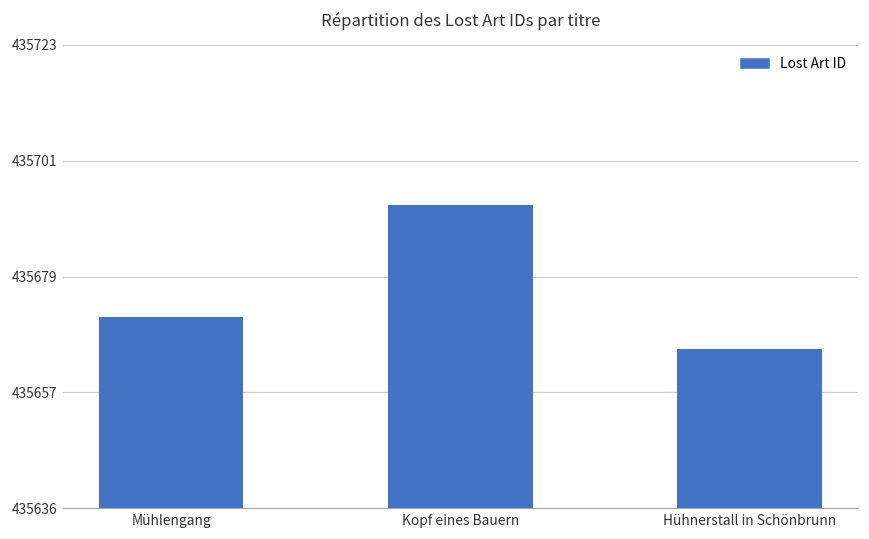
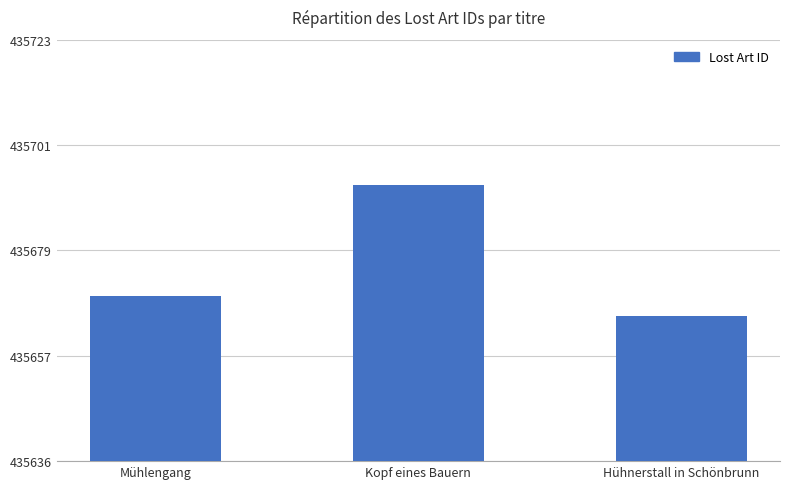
Mühlengang: 435672 -> 435670
